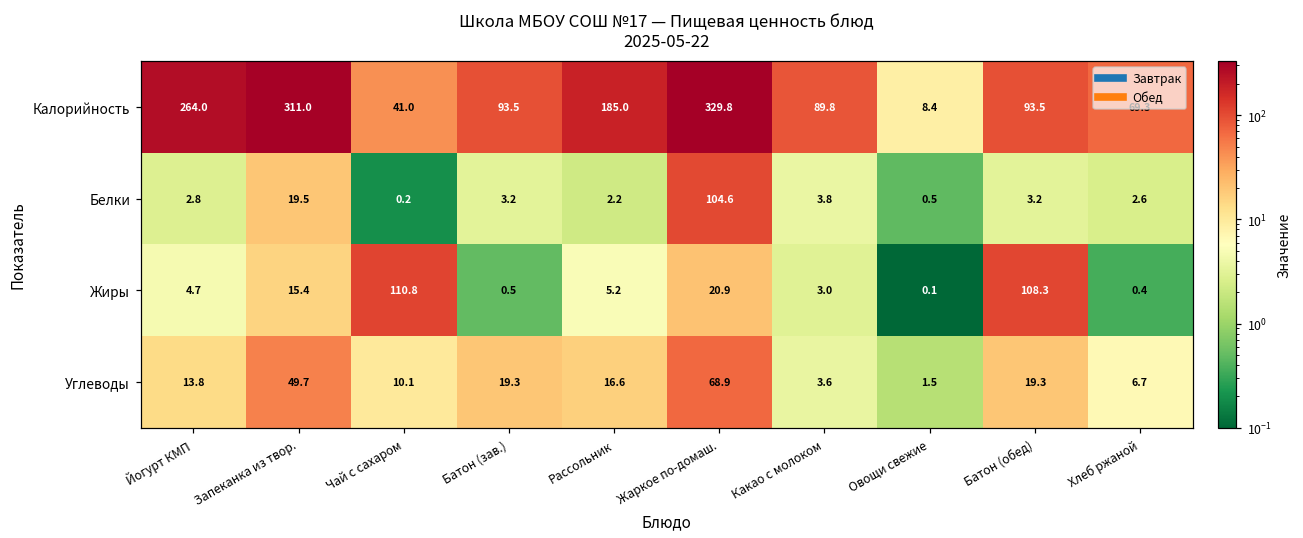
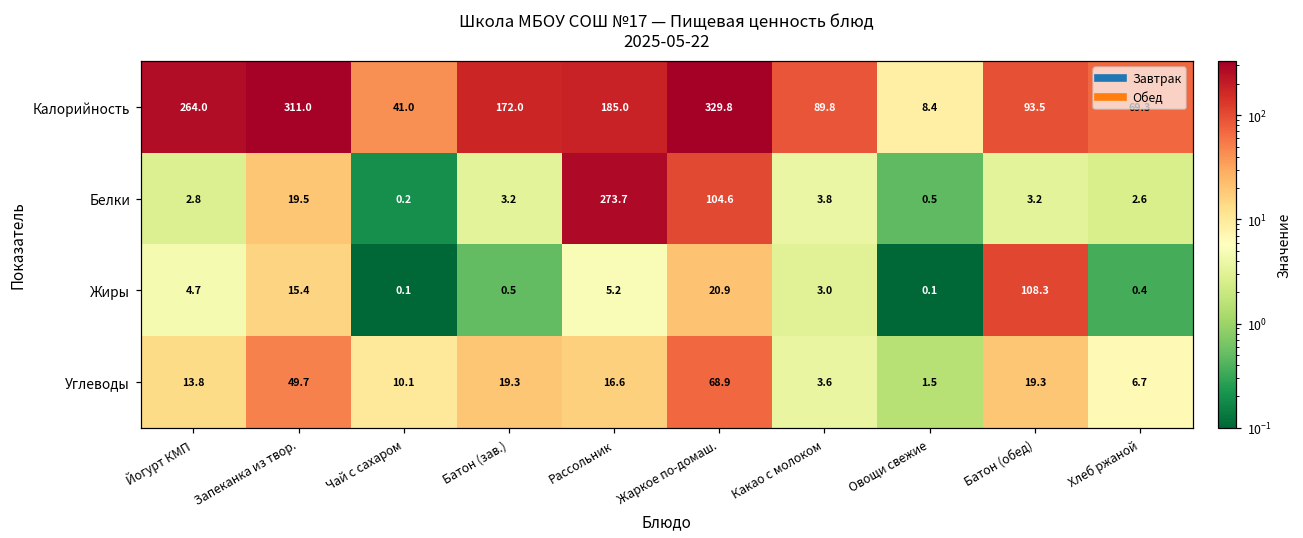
Калорийность, Батон (зав.): 93.5 -> 172.0
Белки, Рассольник: 2.2 -> 273.7
Жиры, Чай с сахаром: 110.8 -> 0.1
